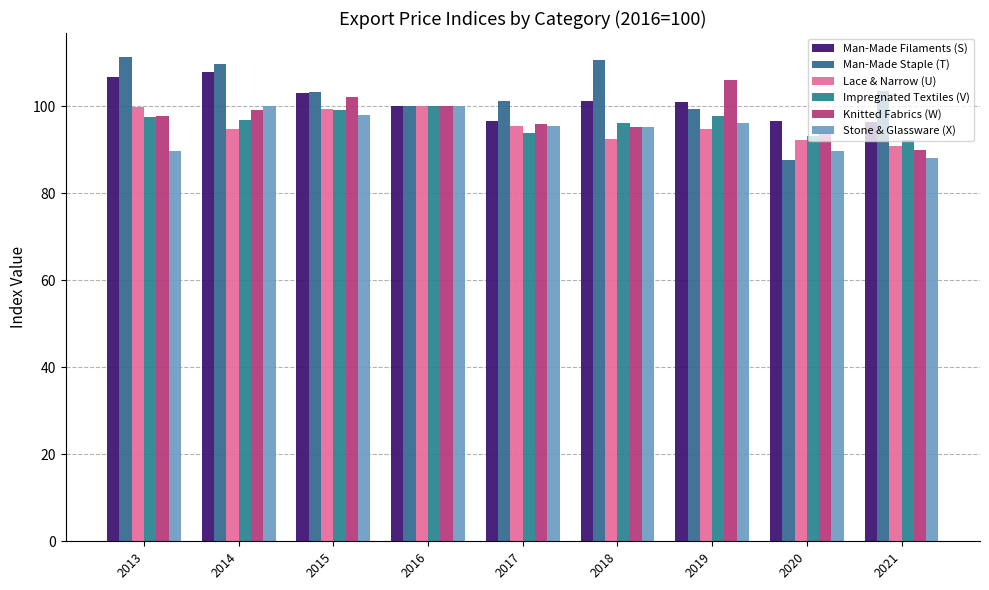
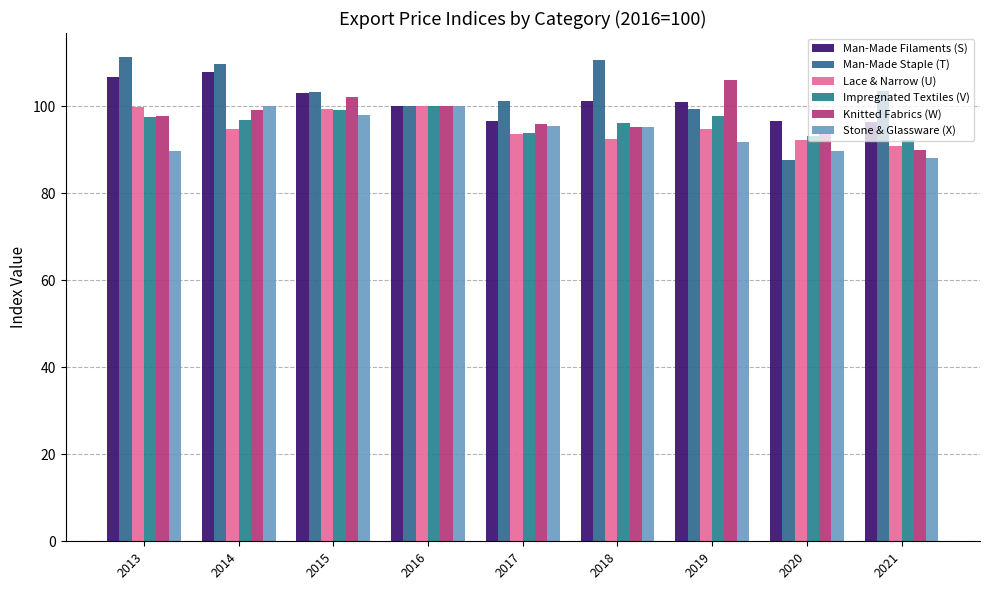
Lace & Narrow (U), 2017: 95 -> 94
Stone & Glassware (X), 2019: 96 -> 92
